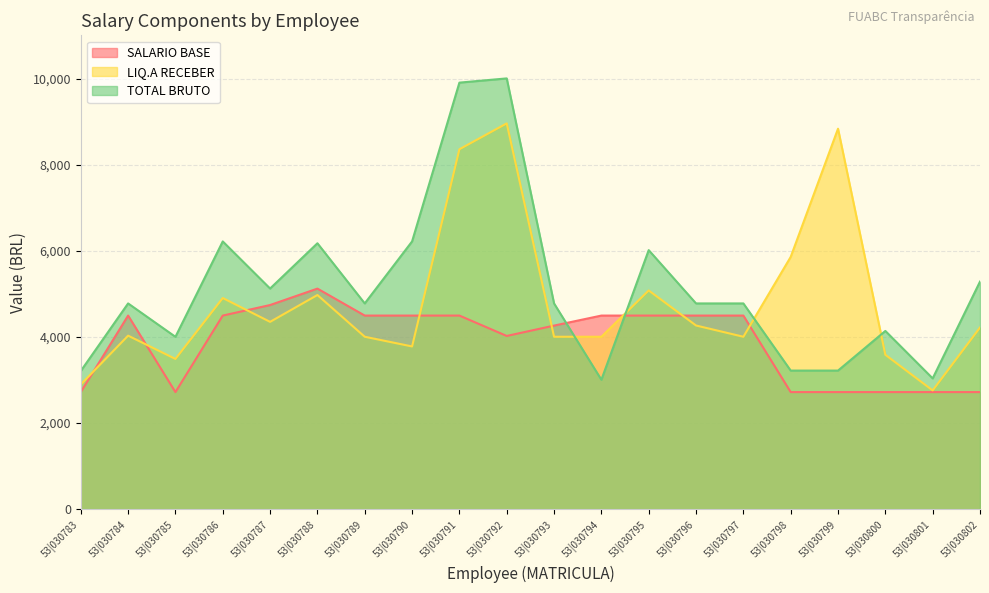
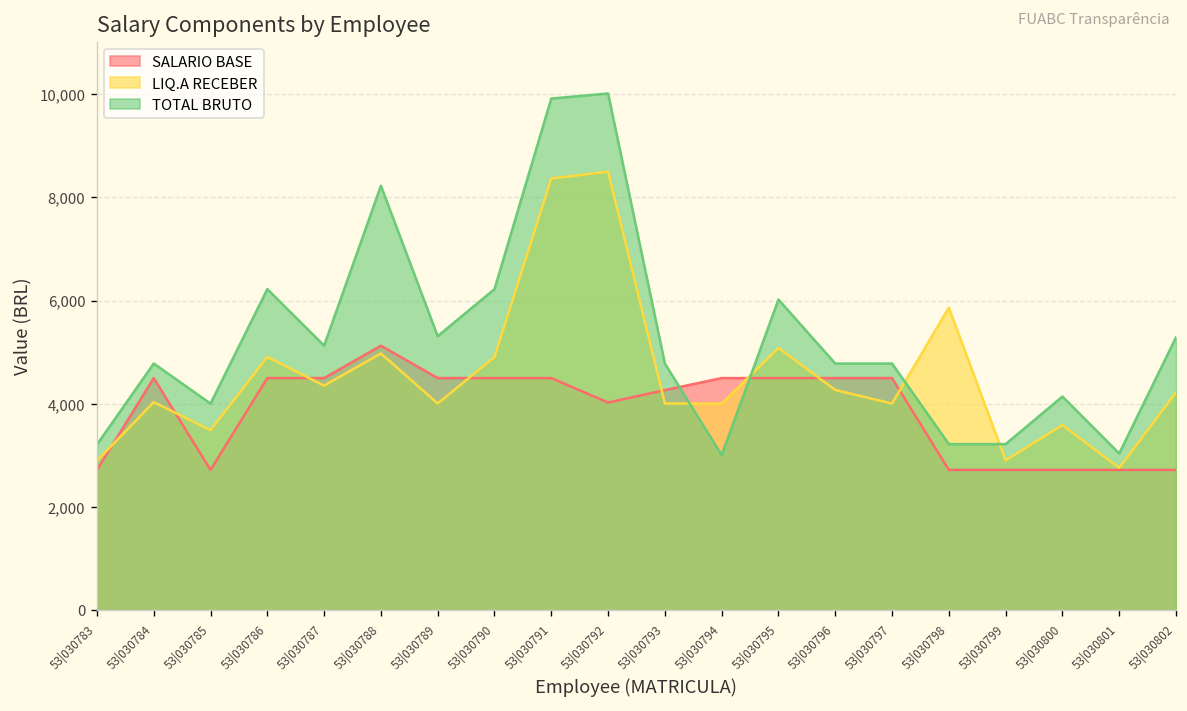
SALARIO BASE, 53|030787: 4,700 -> 4,500
TOTAL BRUTO, 53|030788: 6,200 -> 8,200
TOTAL BRUTO, 53|030789: 4,800 -> 5,300
LIQ.A RECEBER, 53|030790: 3,800 -> 4,900
LIQ.A RECEBER, 53|030792: 9,000 -> 8,500
LIQ.A RECEBER, 53|030799: 8,800 -> 2,900
